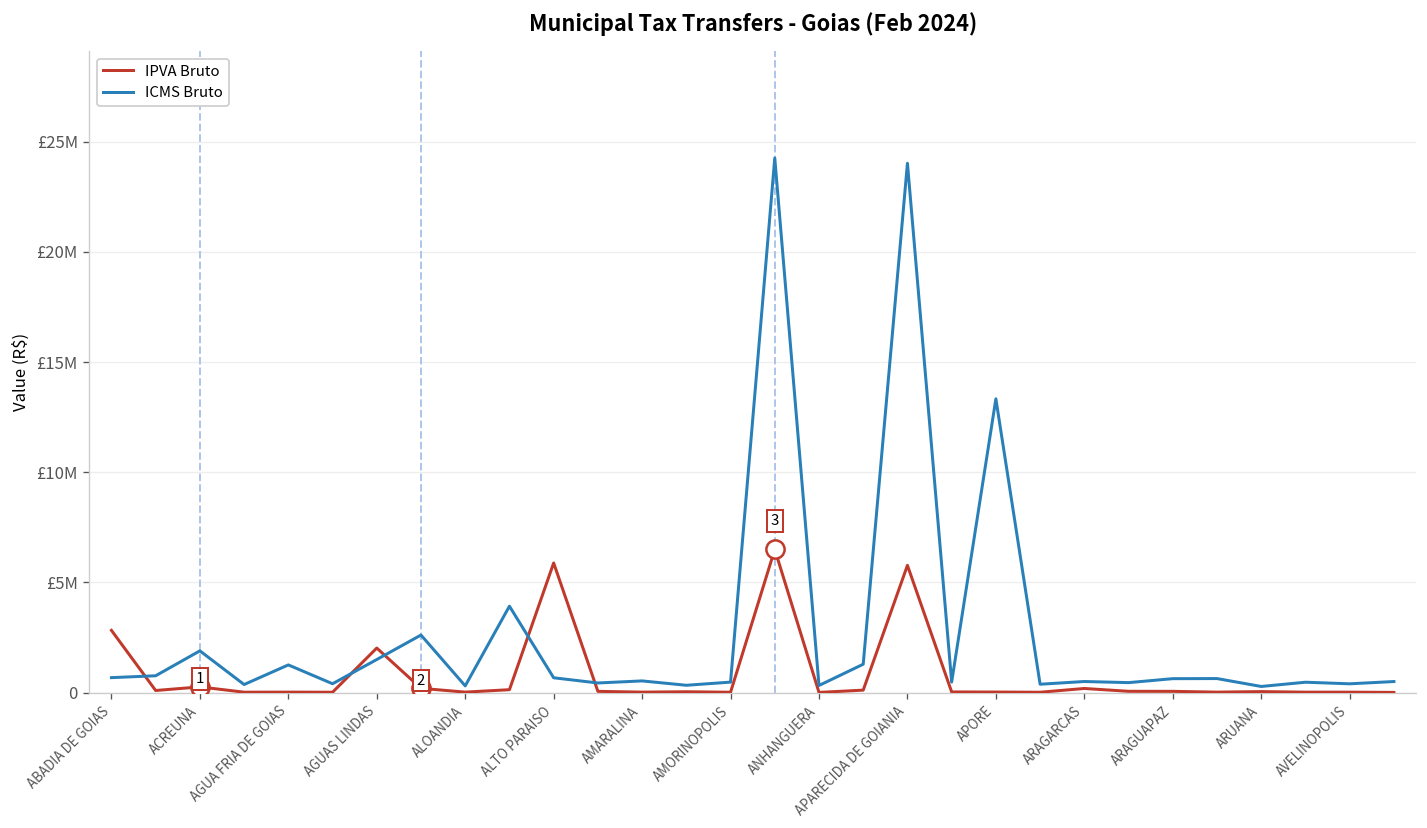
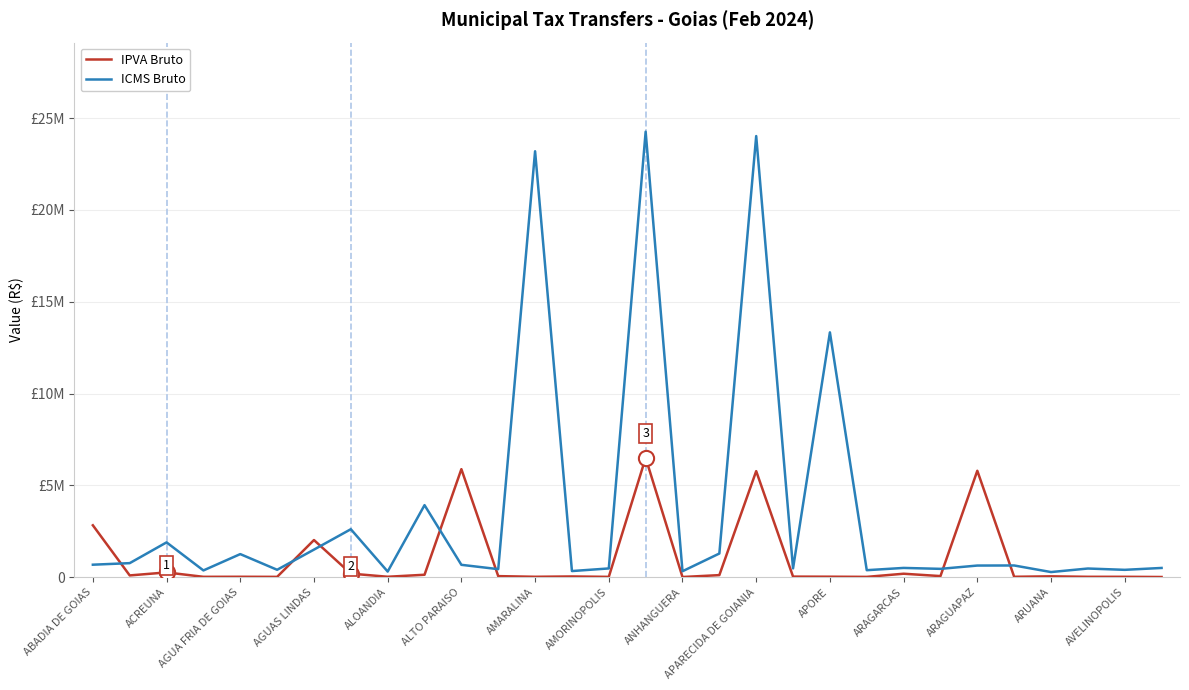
ICMS Bruto, AMARALINA: £500000 -> £23200000
IPVA Bruto, ARAGUAPAZ: £100000 -> £5800000
